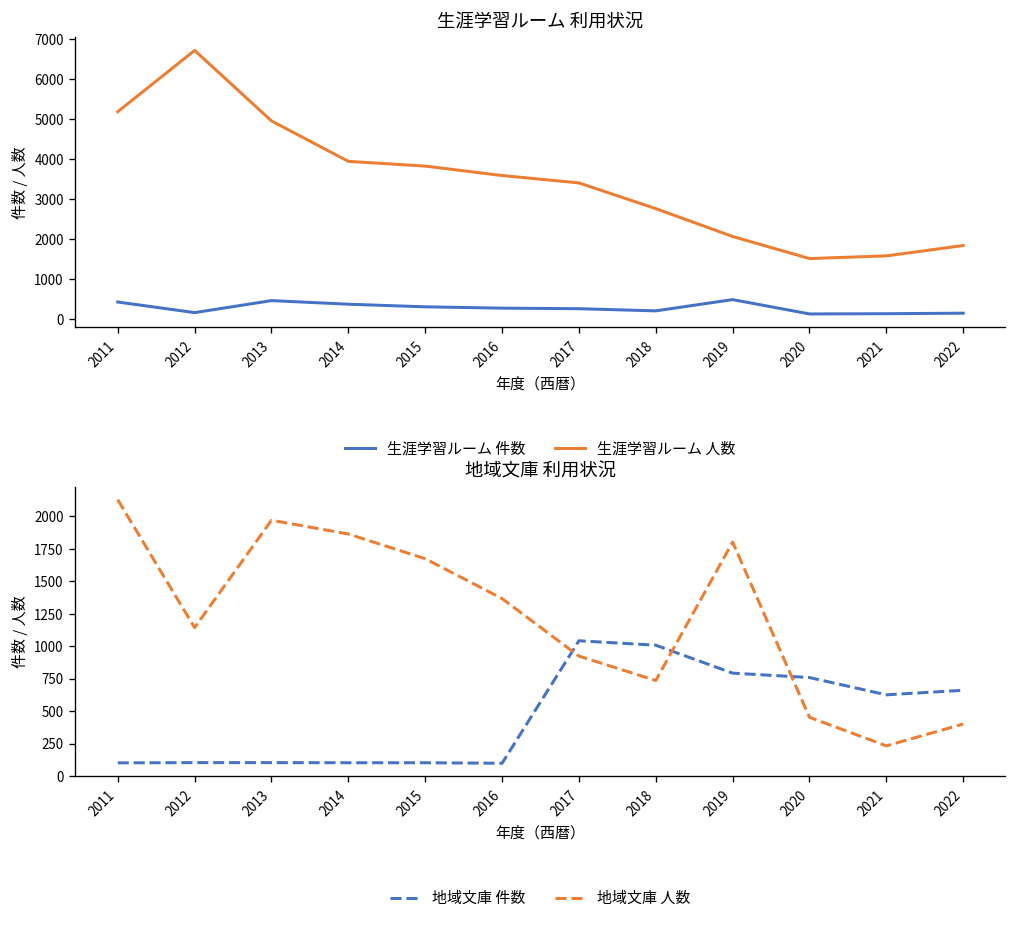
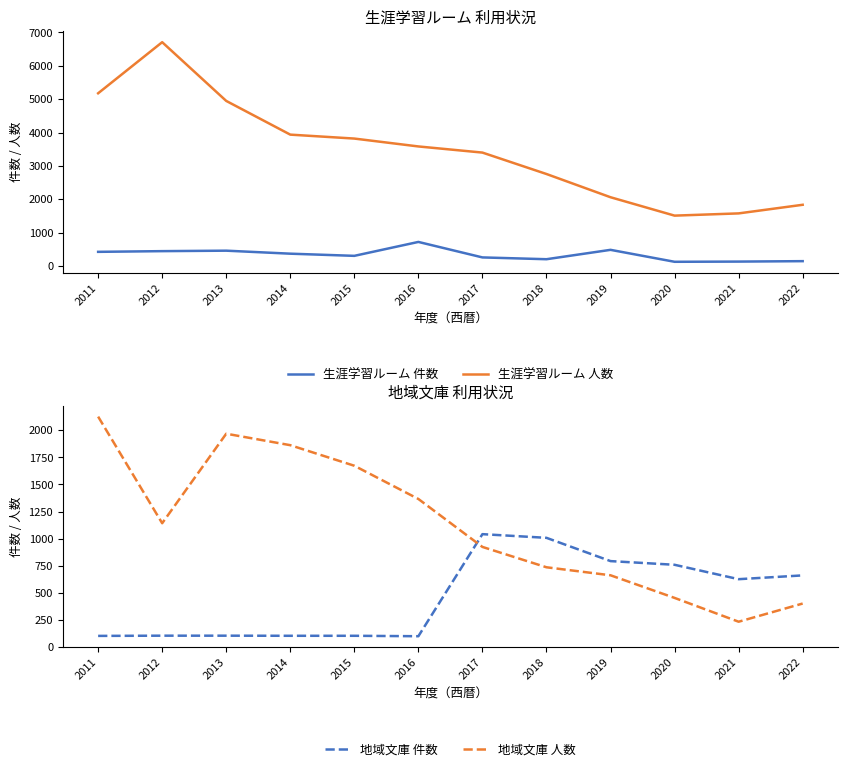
生涯学習ルーム 利用状況, 生涯学習ルーム 件数, 2012: 200 -> 400
生涯学習ルーム 利用状況, 生涯学習ルーム 件数, 2016: 300 -> 700
地域文庫 利用状況, 地域文庫 人数, 2019: 1800 -> 660
